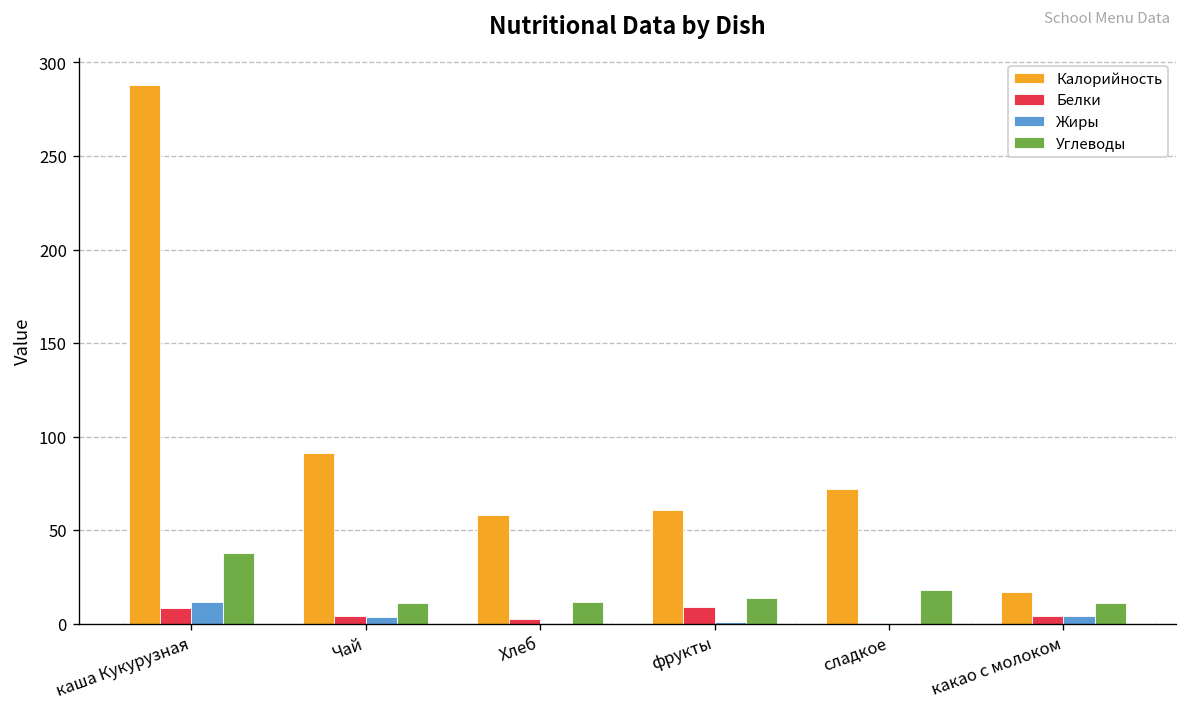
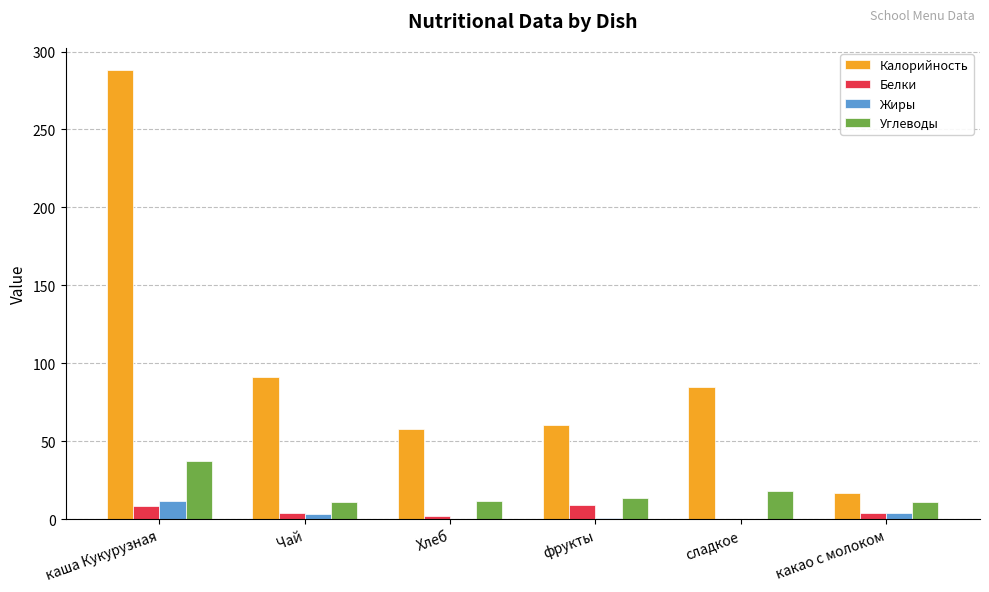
Калорийность, сладкое: 72 -> 85
